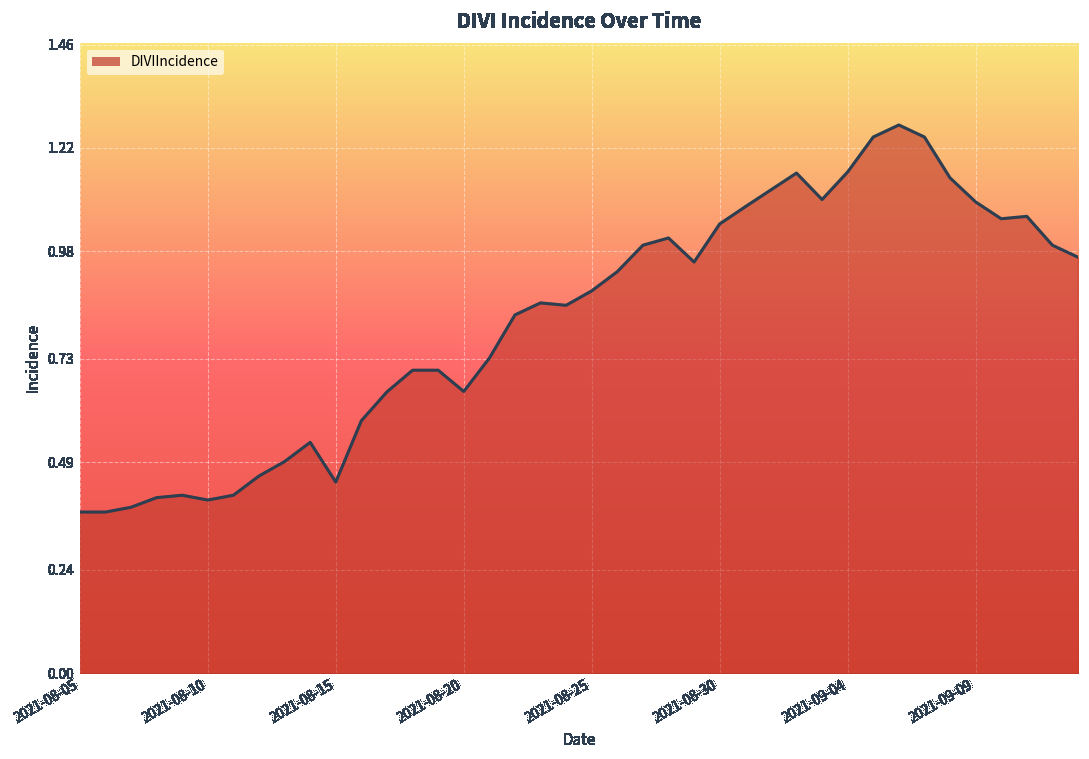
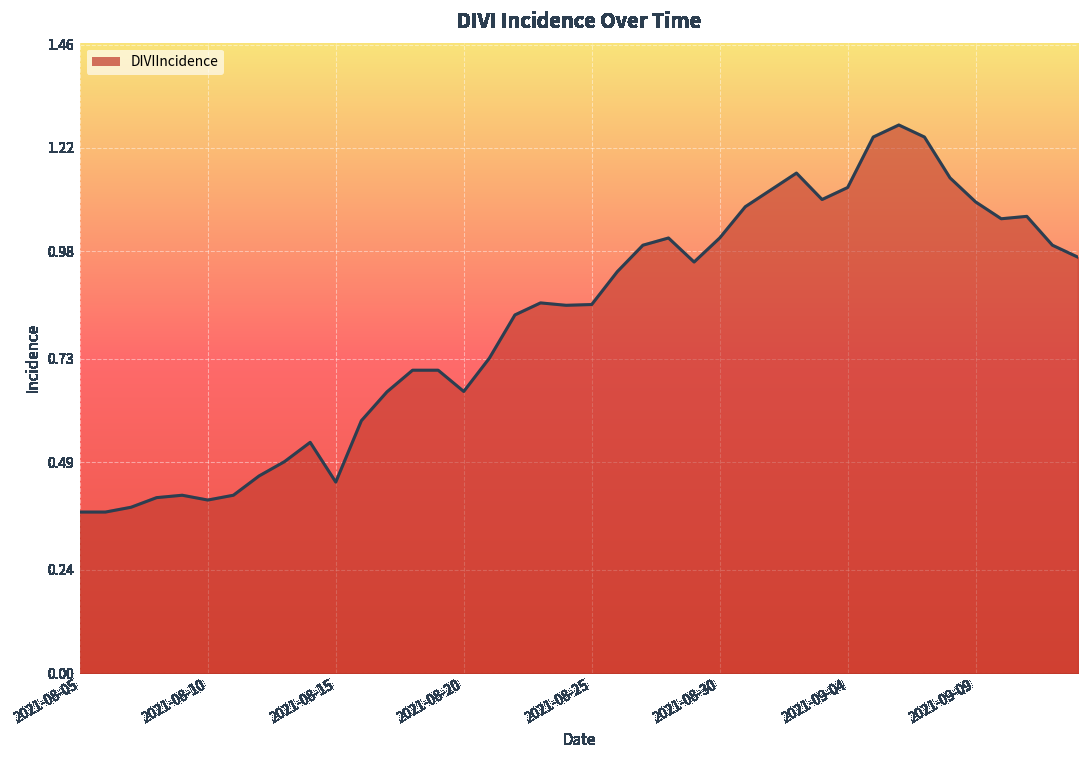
2021-08-25: 0.89 -> 0.86
2021-08-30: 1.04 -> 1.01
2021-09-04: 1.16 -> 1.13
